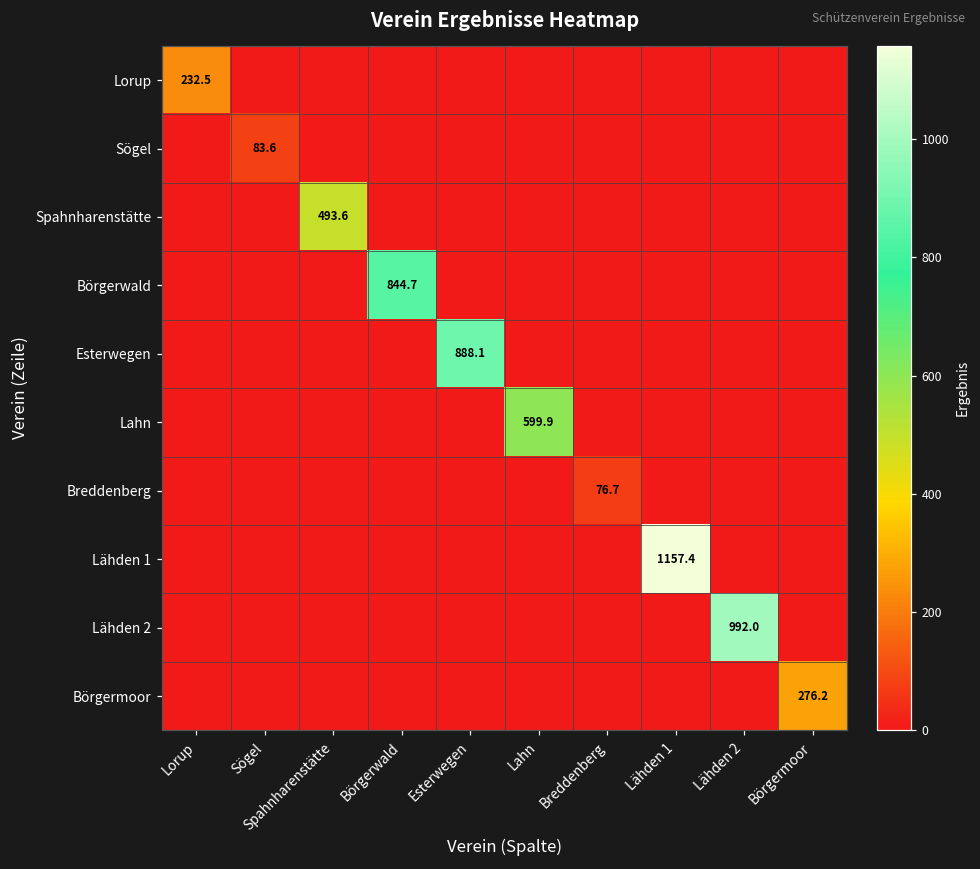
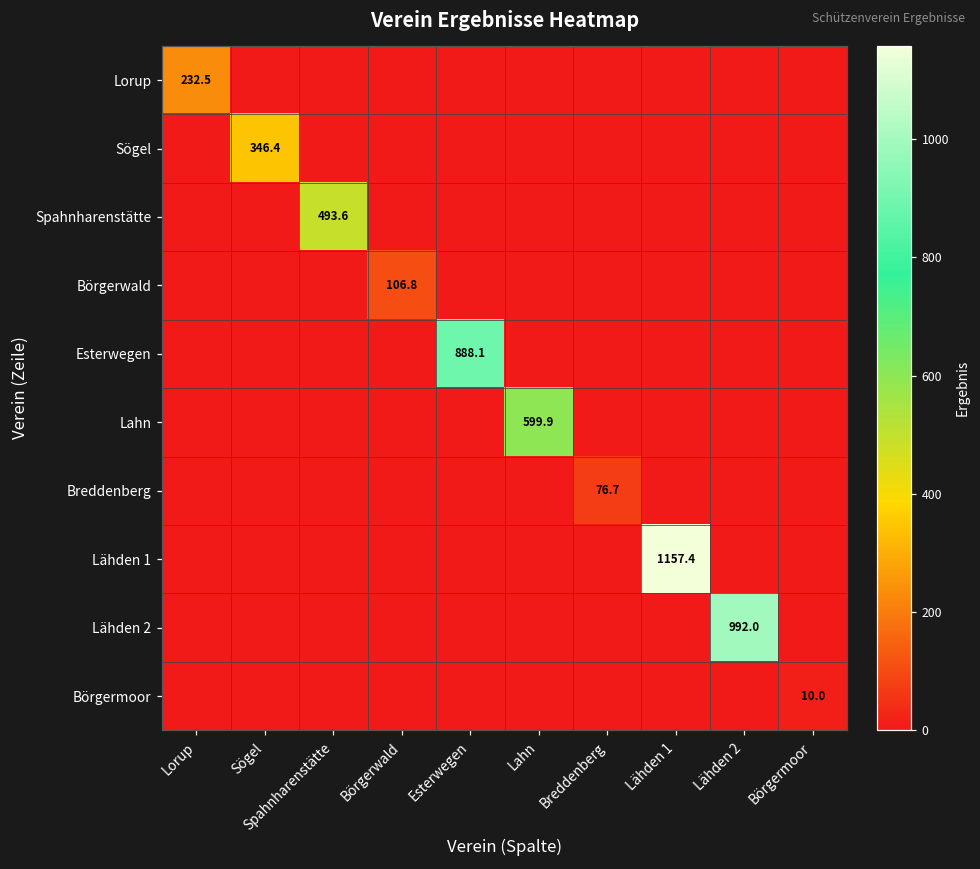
Sögel, Sögel: 83.6 -> 346.4
Börgerwald, Börgerwald: 844.7 -> 106.8
Börgermoor, Börgermoor: 276.2 -> 10.0
